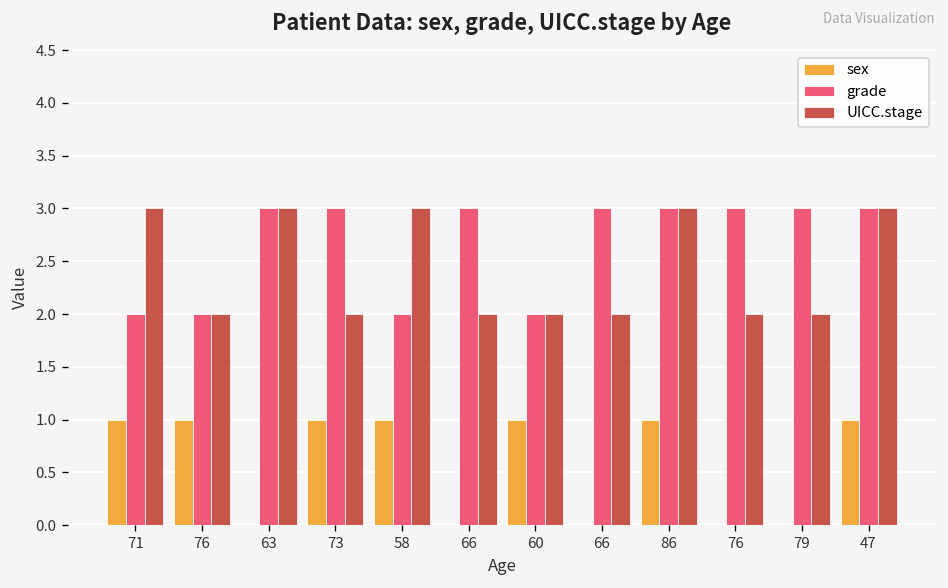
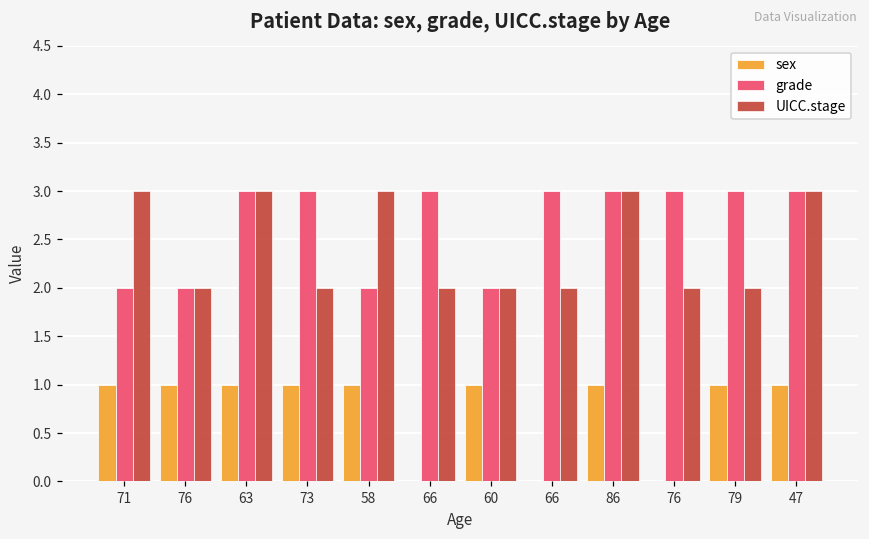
sex, 63: 0 -> 1
sex, 79: 0 -> 1
